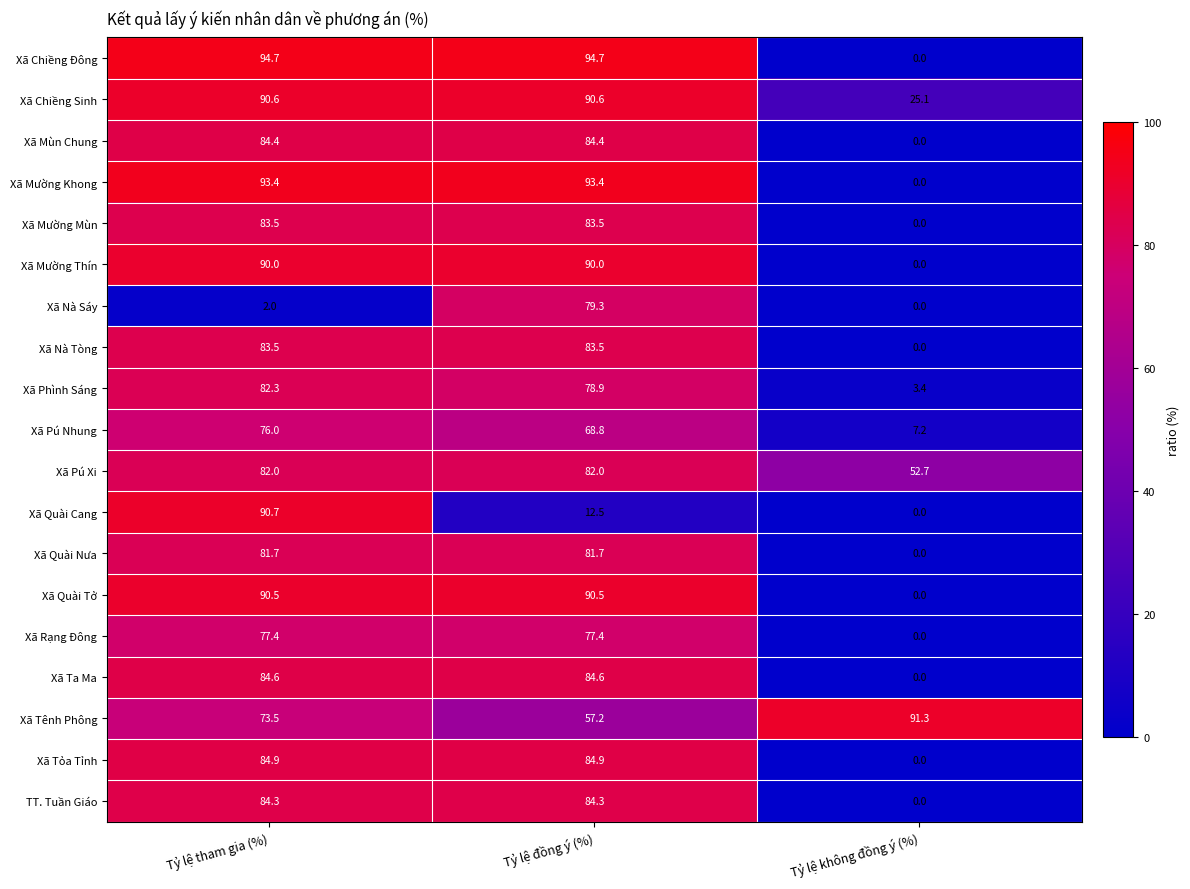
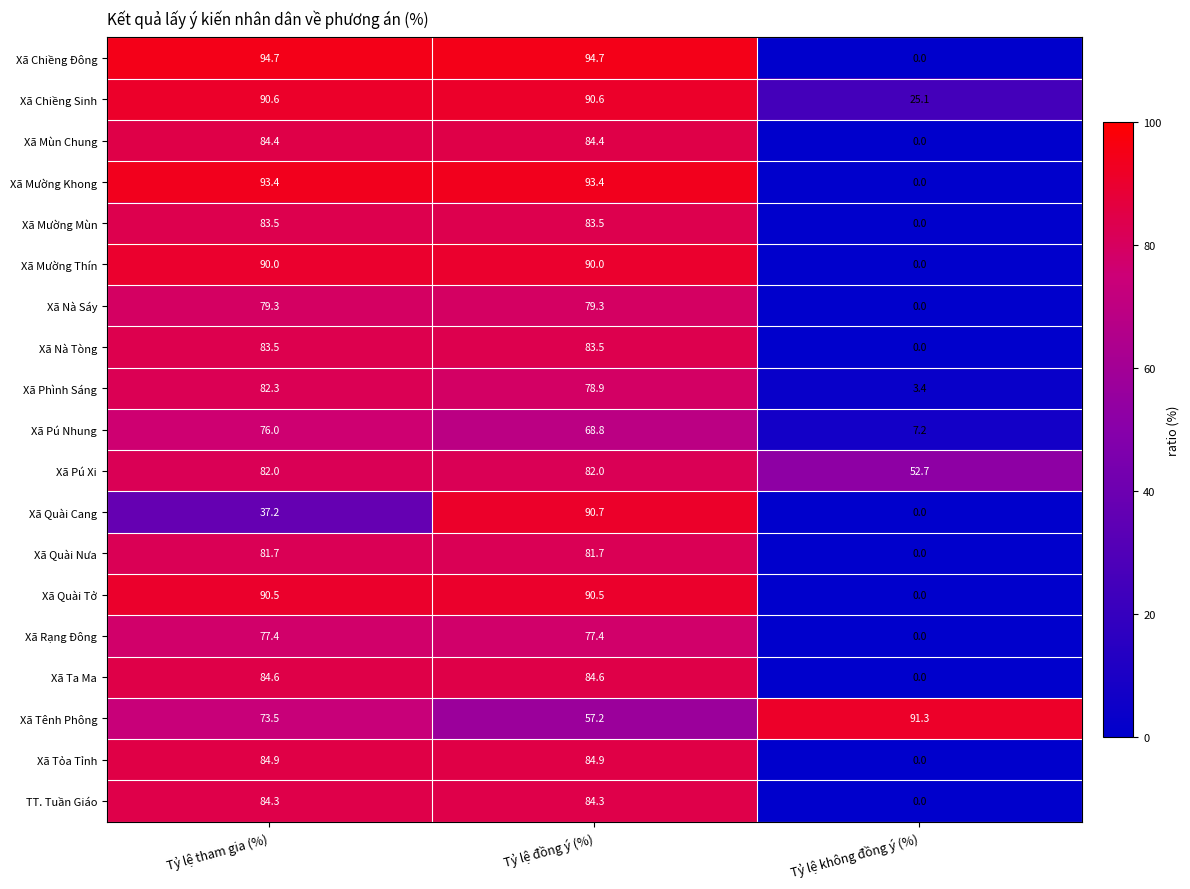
Xã Nà Sáy, Tỷ lệ tham gia (%): 2.0 -> 79.3
Xã Quài Cang, Tỷ lệ tham gia (%): 90.7 -> 37.2
Xã Quài Cang, Tỷ lệ đồng ý (%): 12.5 -> 90.7
